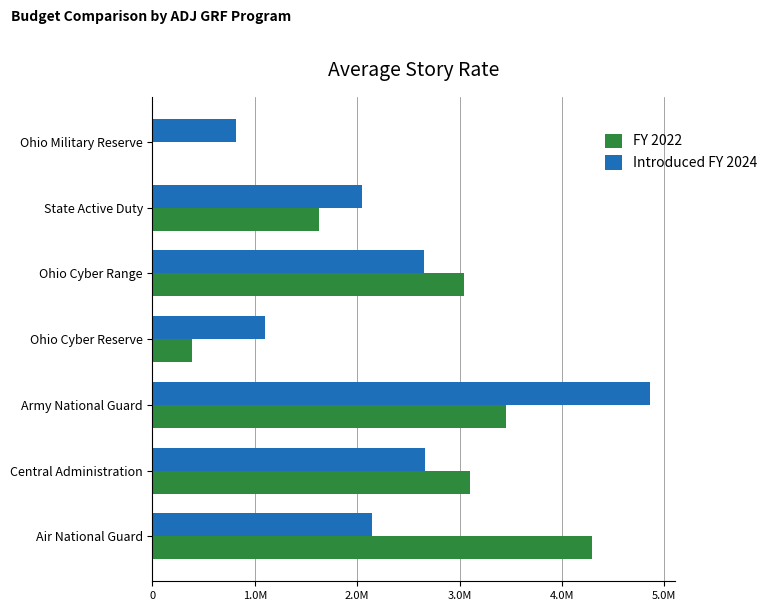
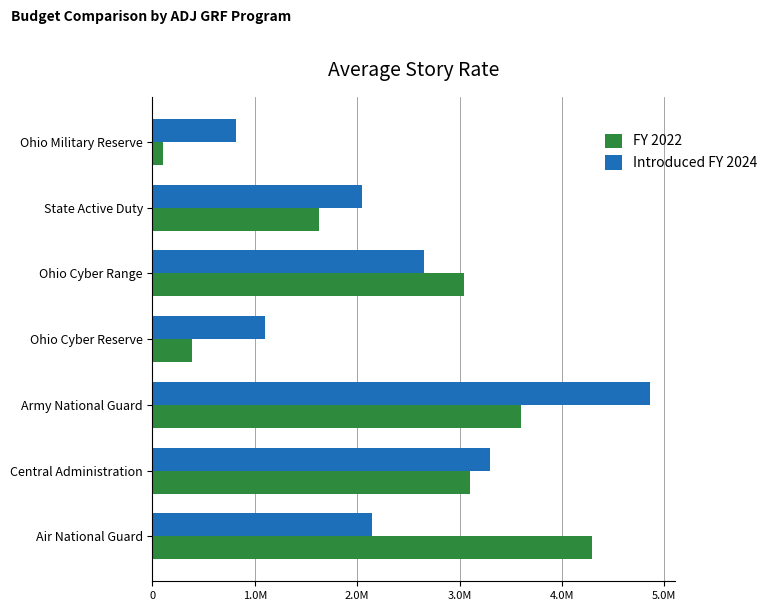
FY 2022, Ohio Military Reserve: 10000 -> 100000
FY 2022, Army National Guard: 3450000 -> 3600000
Introduced FY 2024, Central Administration: 2670000 -> 3300000
